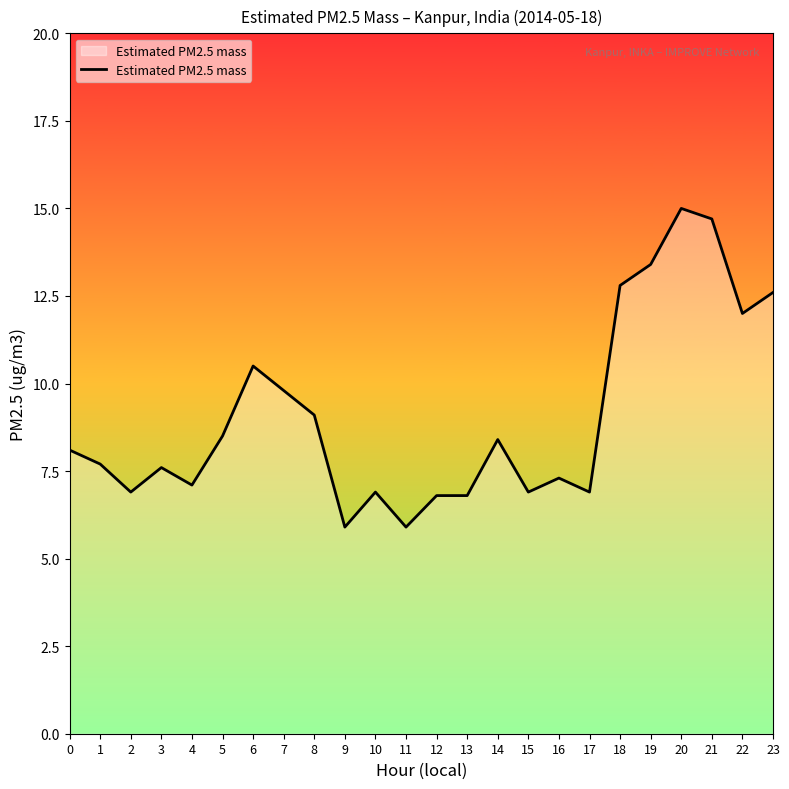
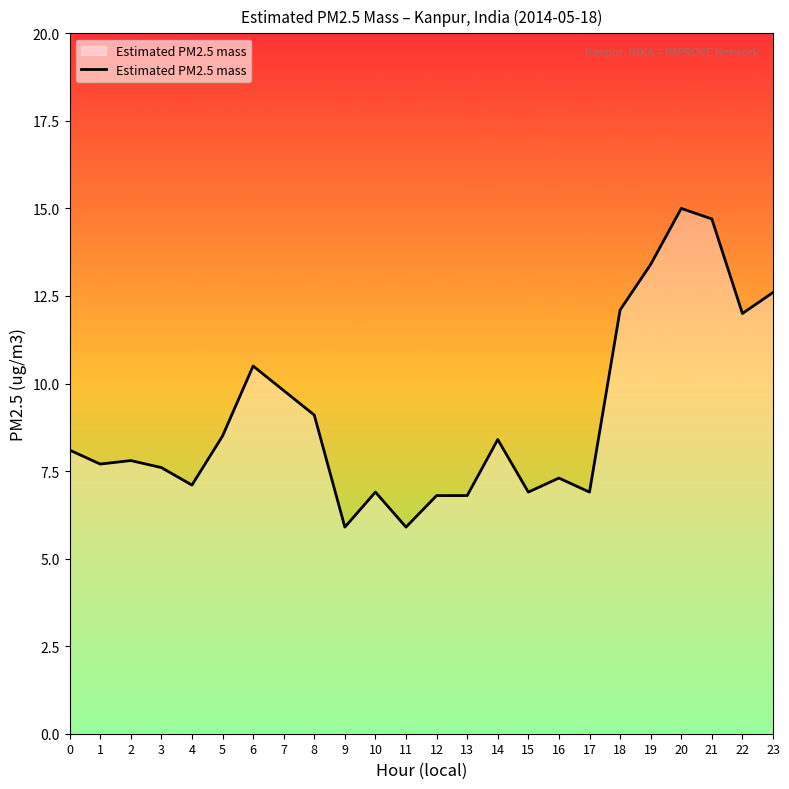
2: 6.9 -> 7.8
18: 12.8 -> 12.1
